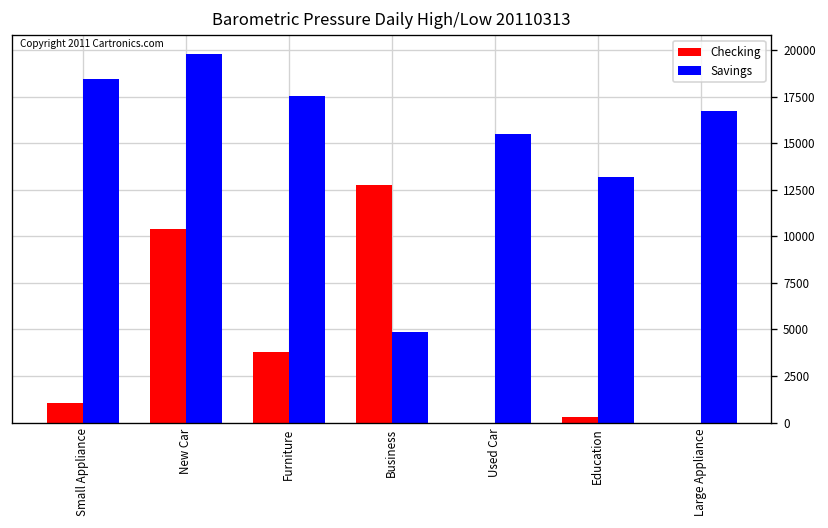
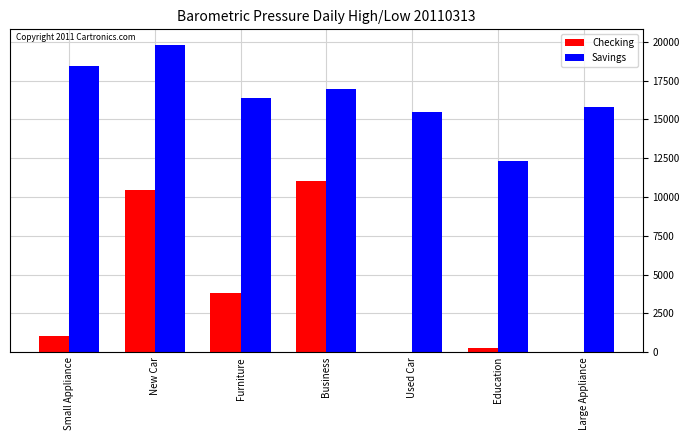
Savings, Furniture: 17500 -> 16400
Checking, Business: 12800 -> 11000
Savings, Business: 4900 -> 17000
Savings, Education: 13200 -> 12300
Savings, Large Appliance: 16700 -> 15800
